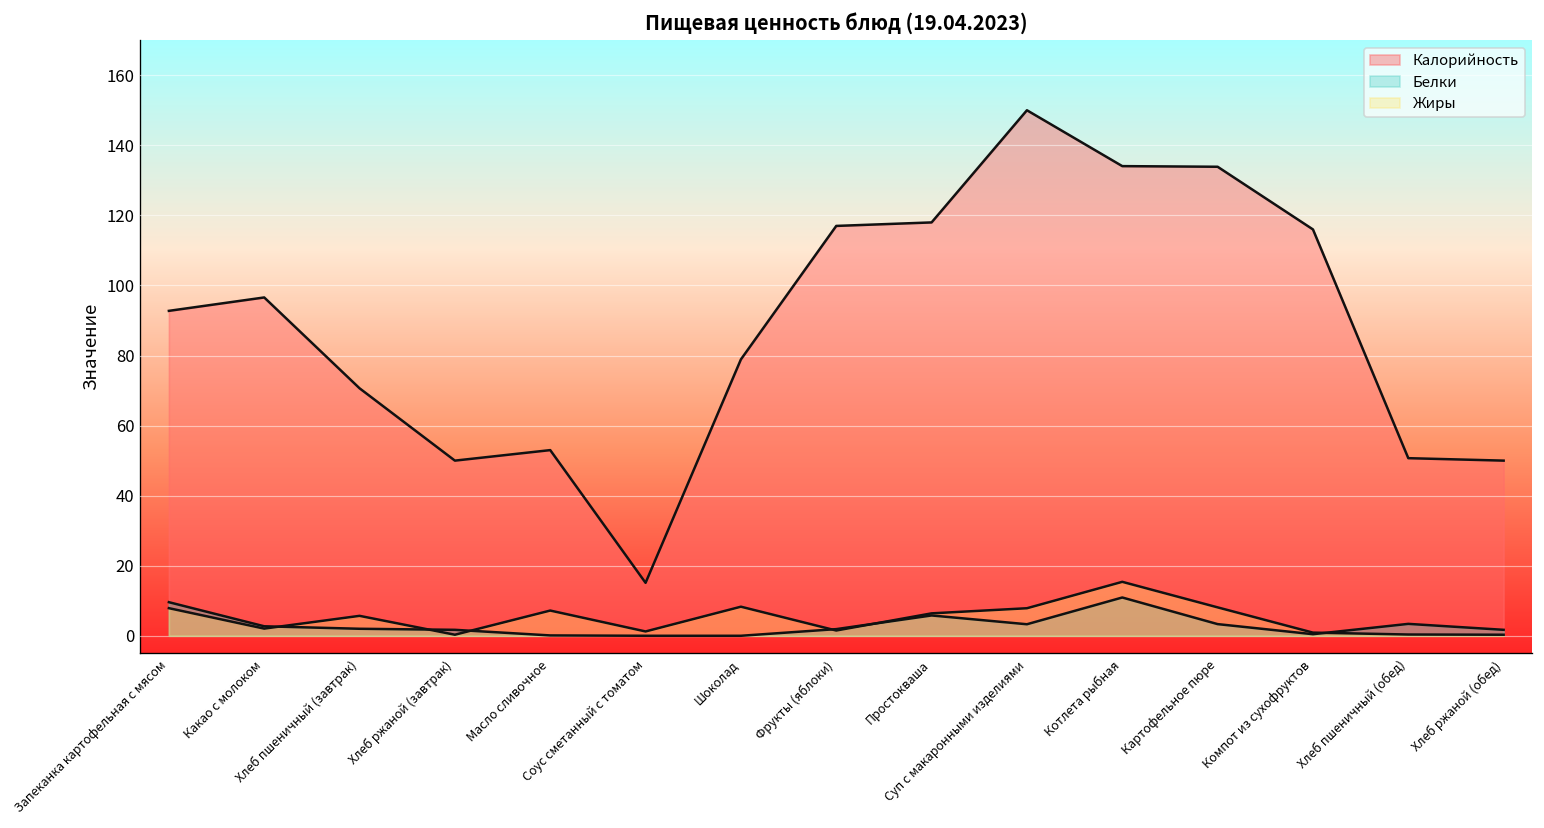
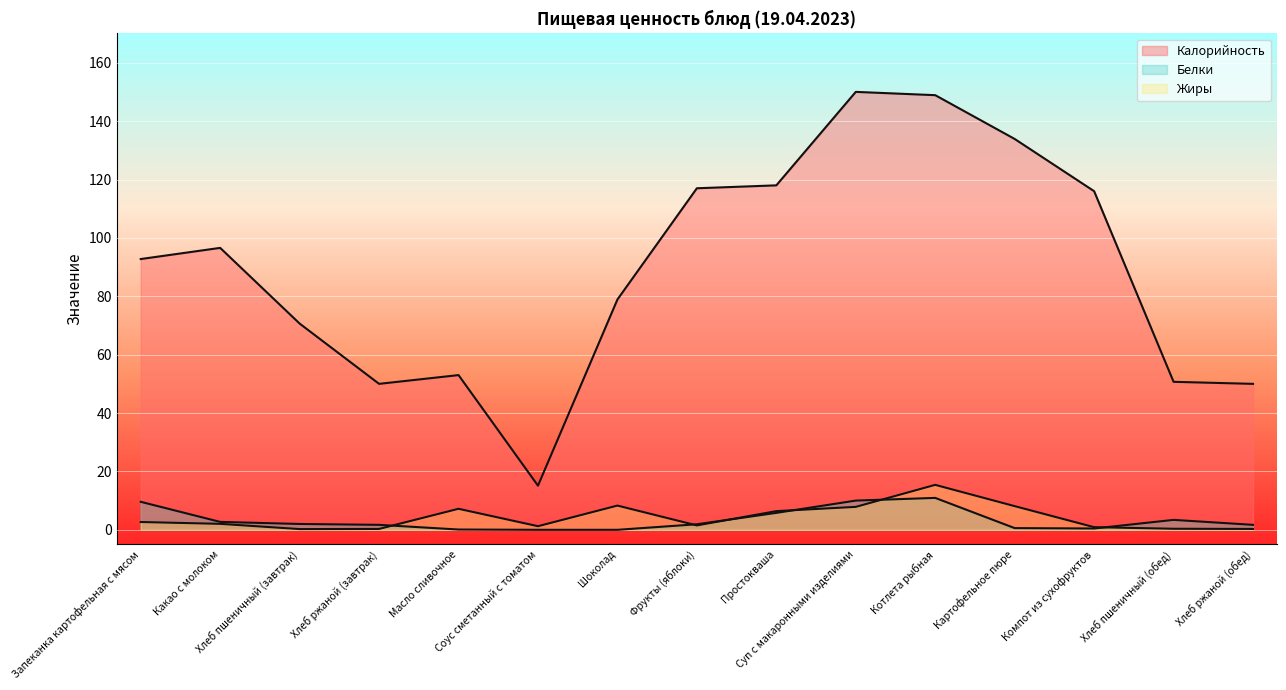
Жиры, Запеканка картофельная с мясом: 8 -> 3
Жиры, Хлеб пшеничный (завтрак): 6 -> 0
Белки, Суп с макаронными изделиями: 3 -> 10
Калорийность, Котлета рыбная: 134 -> 149
Белки, Картофельное пюре: 3 -> 1
